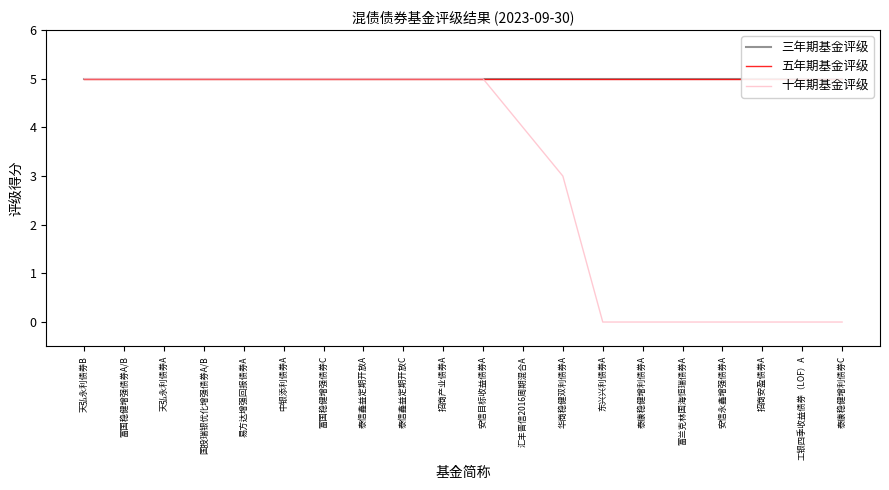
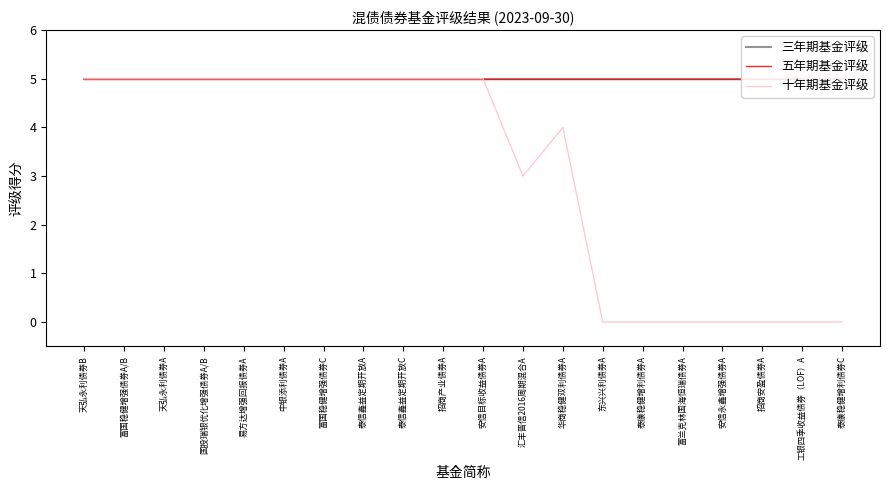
十年期基金评级, 汇丰晋信2016周期混合A: 4 -> 3
十年期基金评级, 华商稳健双利债券A: 3 -> 4
